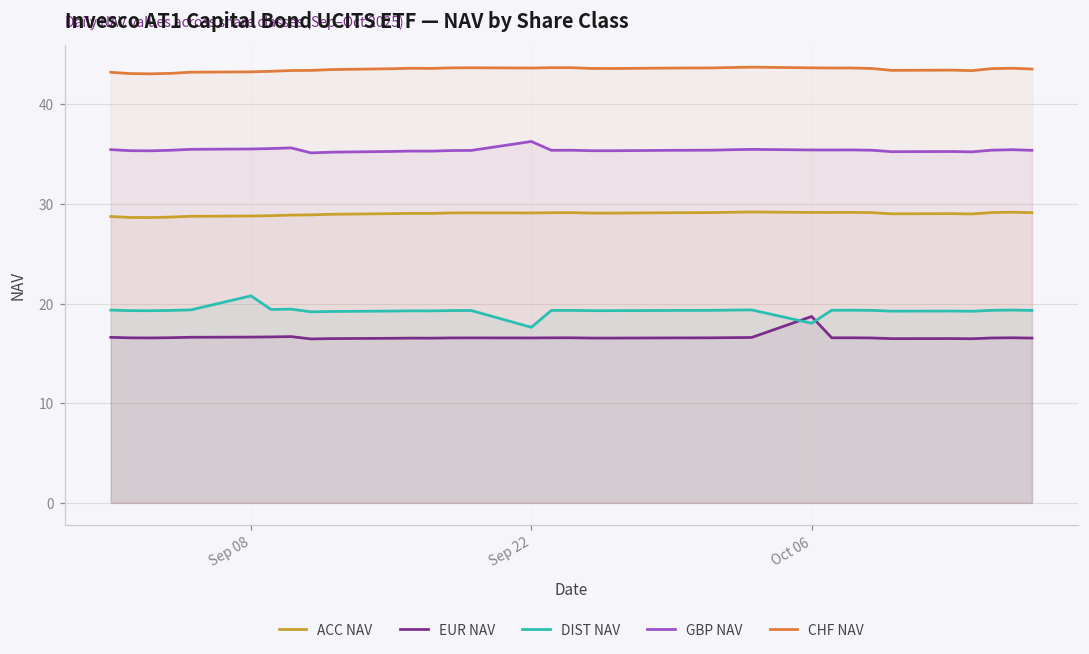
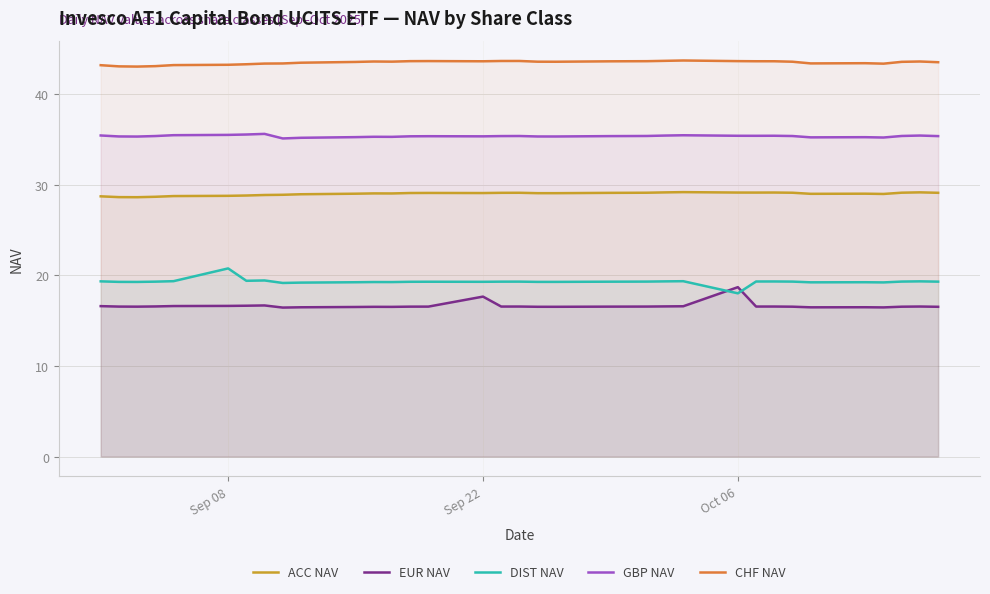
EUR NAV, Sep 22: 17 -> 18
DIST NAV, Sep 22: 18 -> 19
GBP NAV, Sep 22: 36 -> 35
